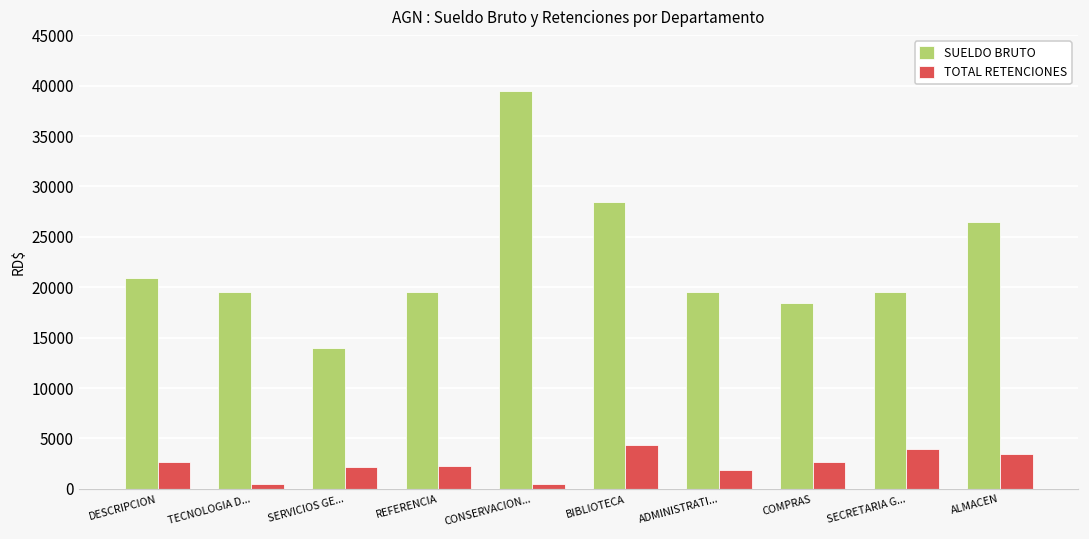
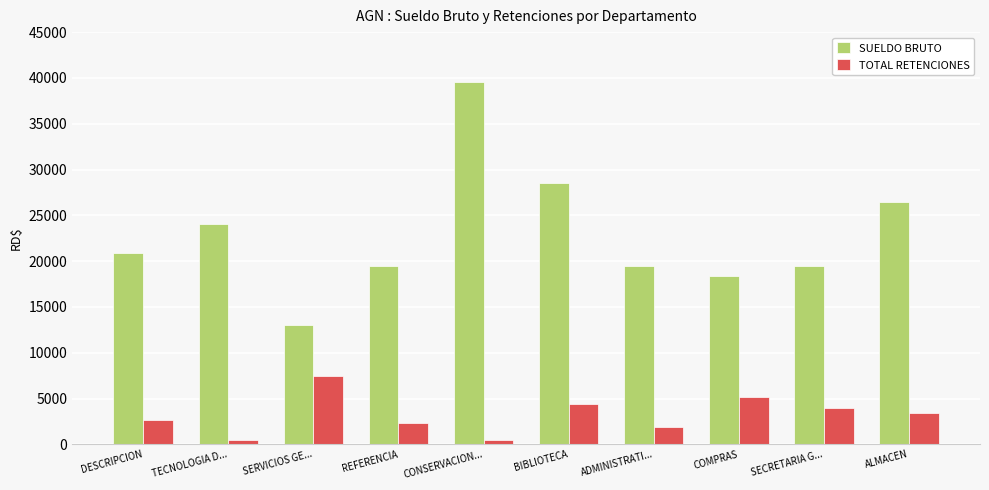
SUELDO BRUTO, TECNOLOGIA D...: 20000 -> 24000
SUELDO BRUTO, SERVICIOS GE...: 14000 -> 13000
TOTAL RETENCIONES, SERVICIOS GE...: 2000 -> 7000
TOTAL RETENCIONES, COMPRAS: 3000 -> 5000
